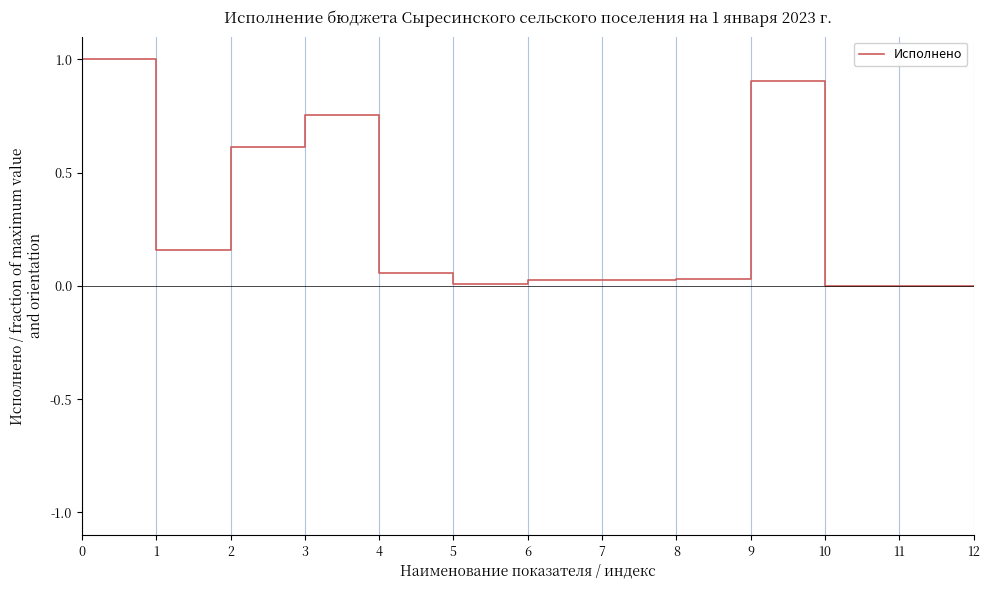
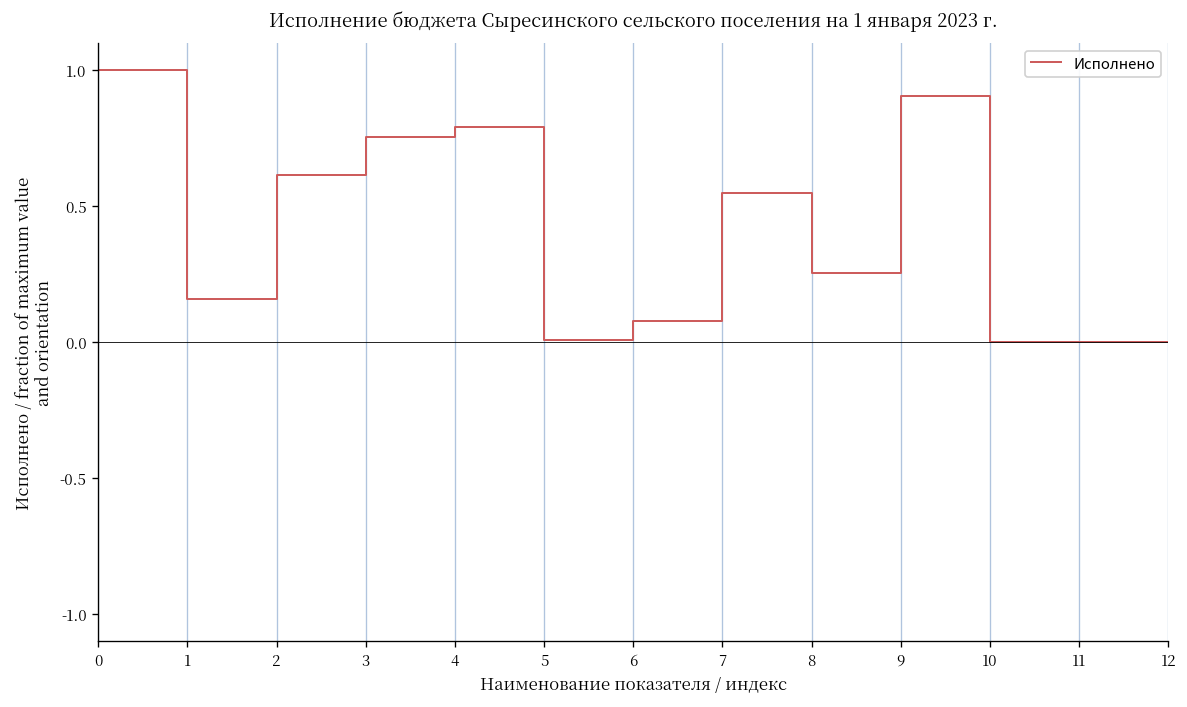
4: 0.06 -> 0.79
6: 0.03 -> 0.08
7: 0.03 -> 0.55
8: 0.03 -> 0.26
